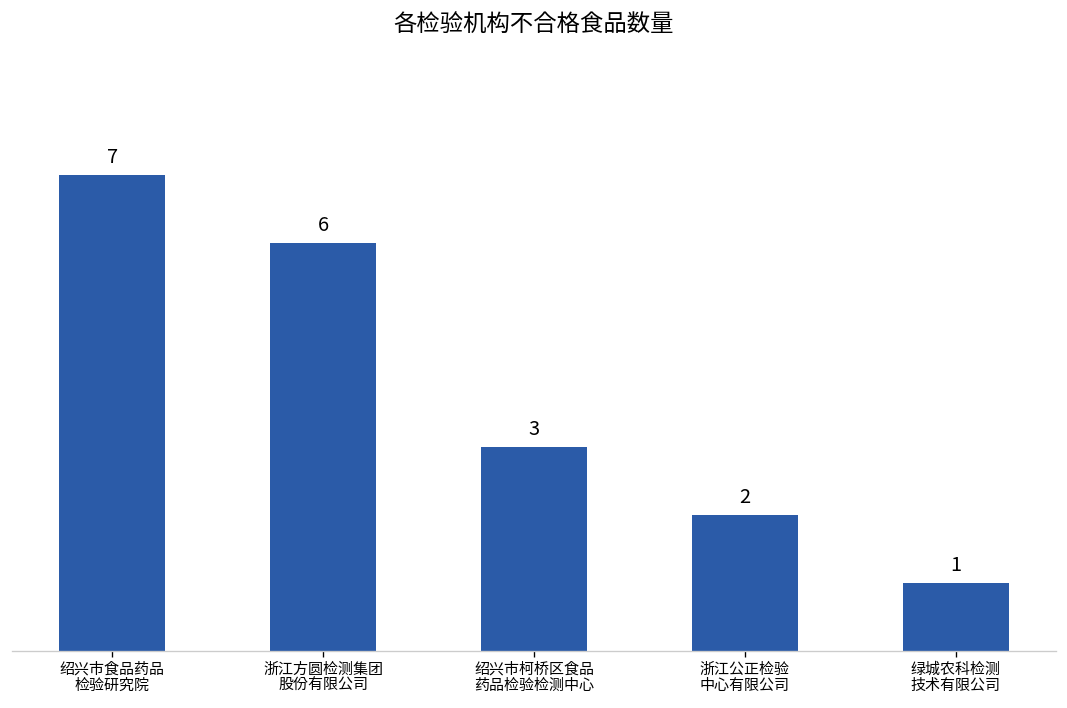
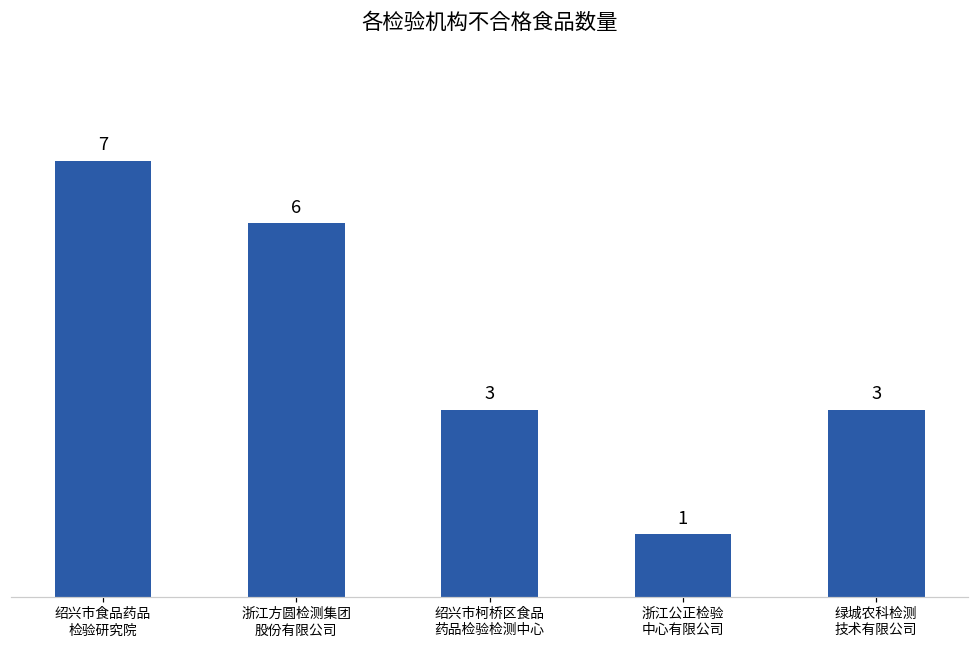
浙江公正检验 中心有限公司: 2 -> 1
绿城农科检测 技术有限公司: 1 -> 3
